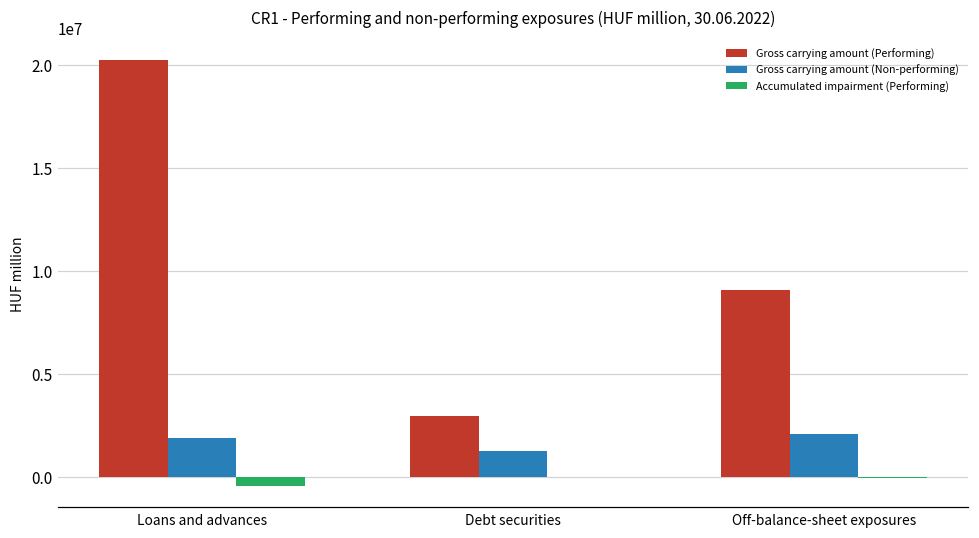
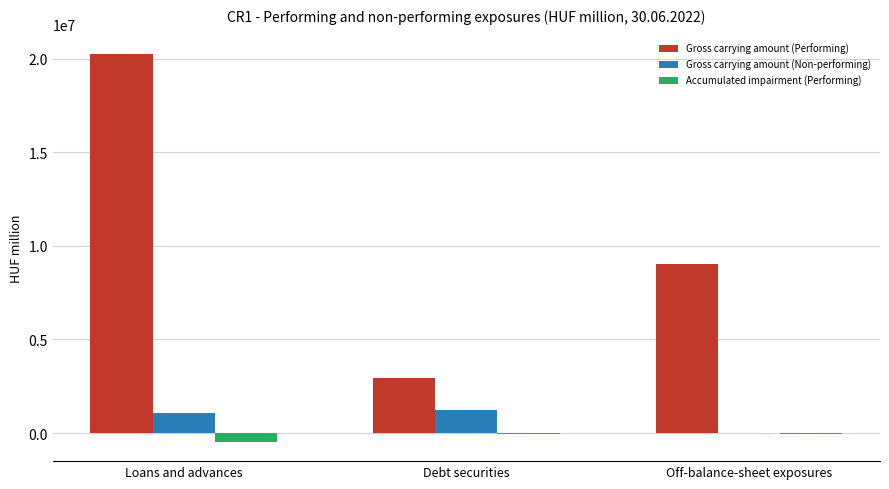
Gross carrying amount (Non-performing), Loans and advances: 1900000 -> 1100000
Gross carrying amount (Non-performing), Off-balance-sheet exposures: 2100000 -> 0
